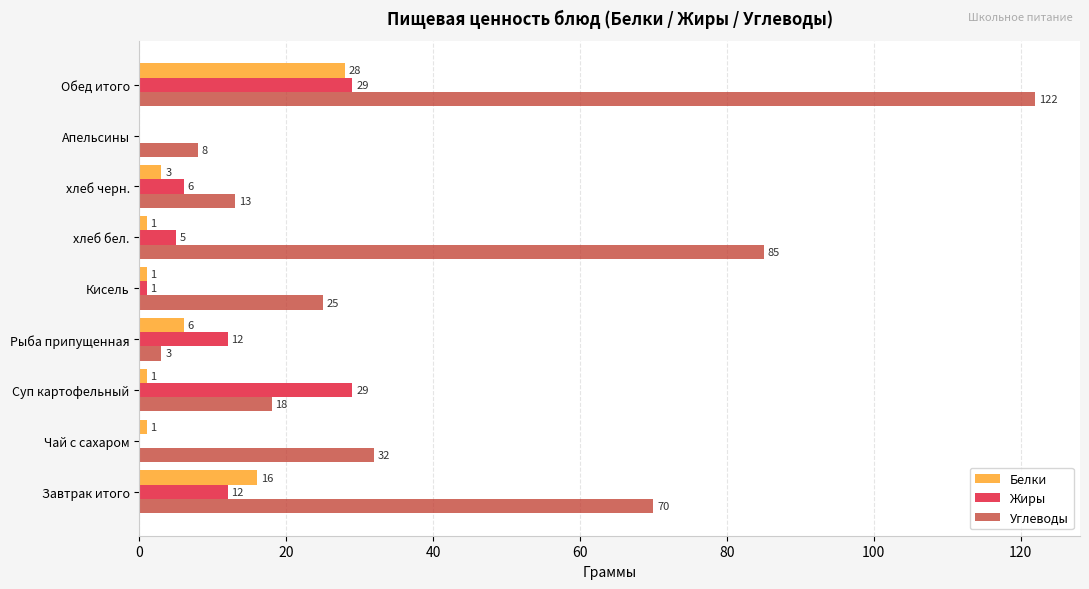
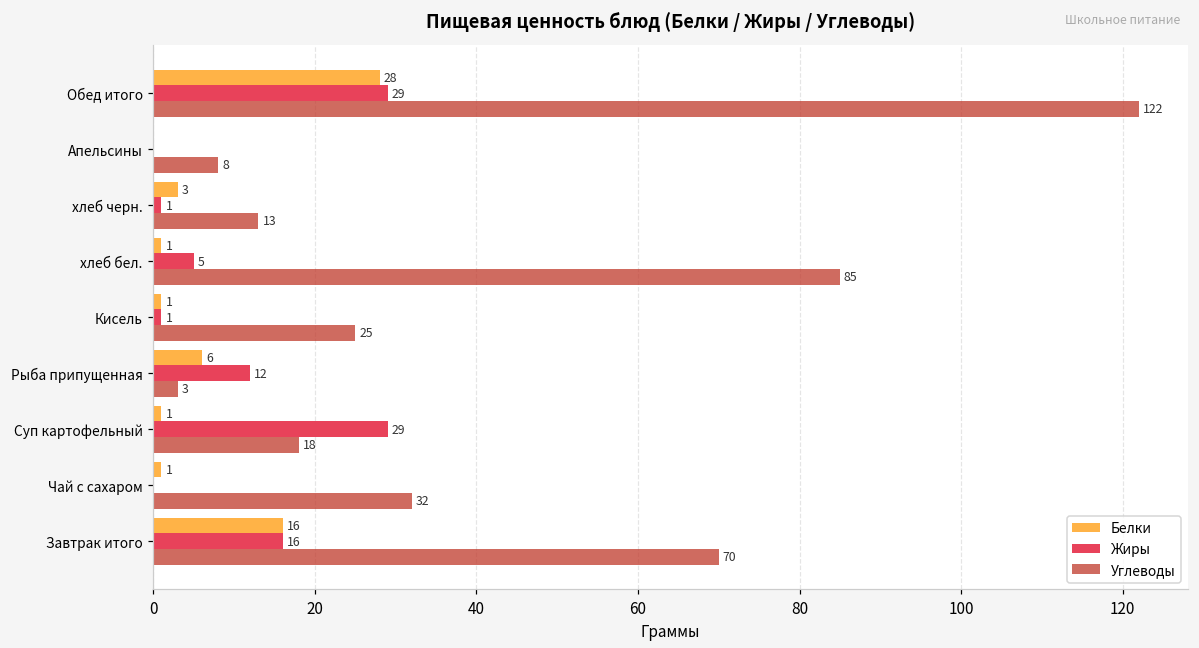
Жиры, хлеб черн.: 6 -> 1
Жиры, Завтрак итого: 12 -> 16
